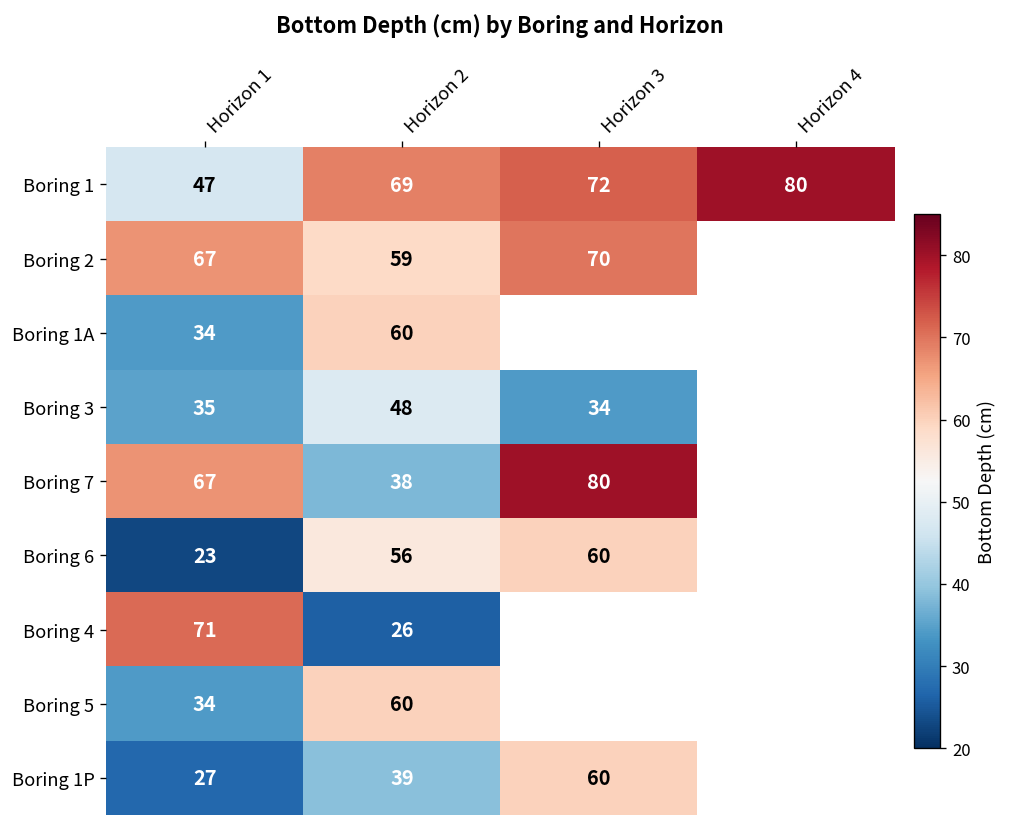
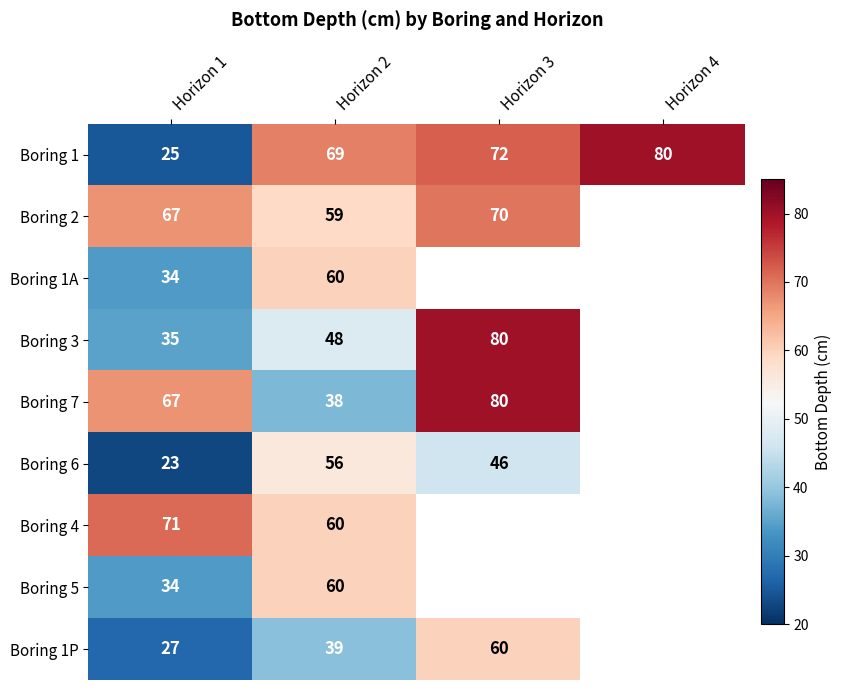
Boring 1, Horizon 1: 47 -> 25
Boring 3, Horizon 3: 34 -> 80
Boring 6, Horizon 3: 60 -> 46
Boring 4, Horizon 2: 26 -> 60
